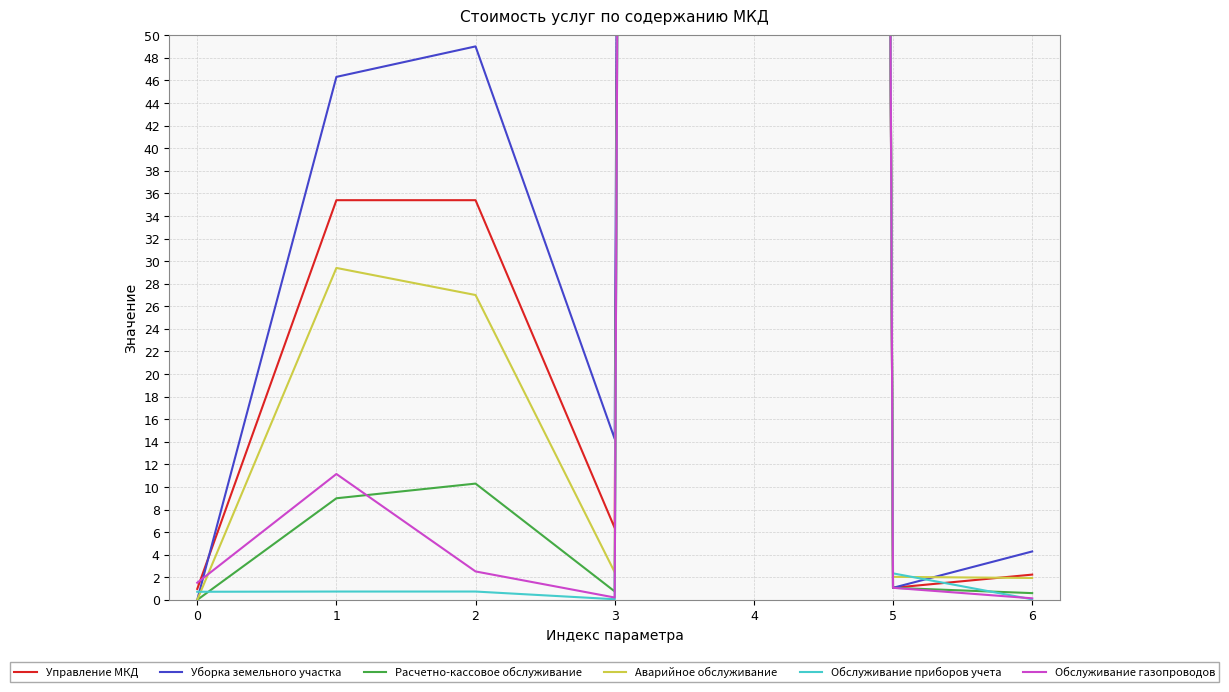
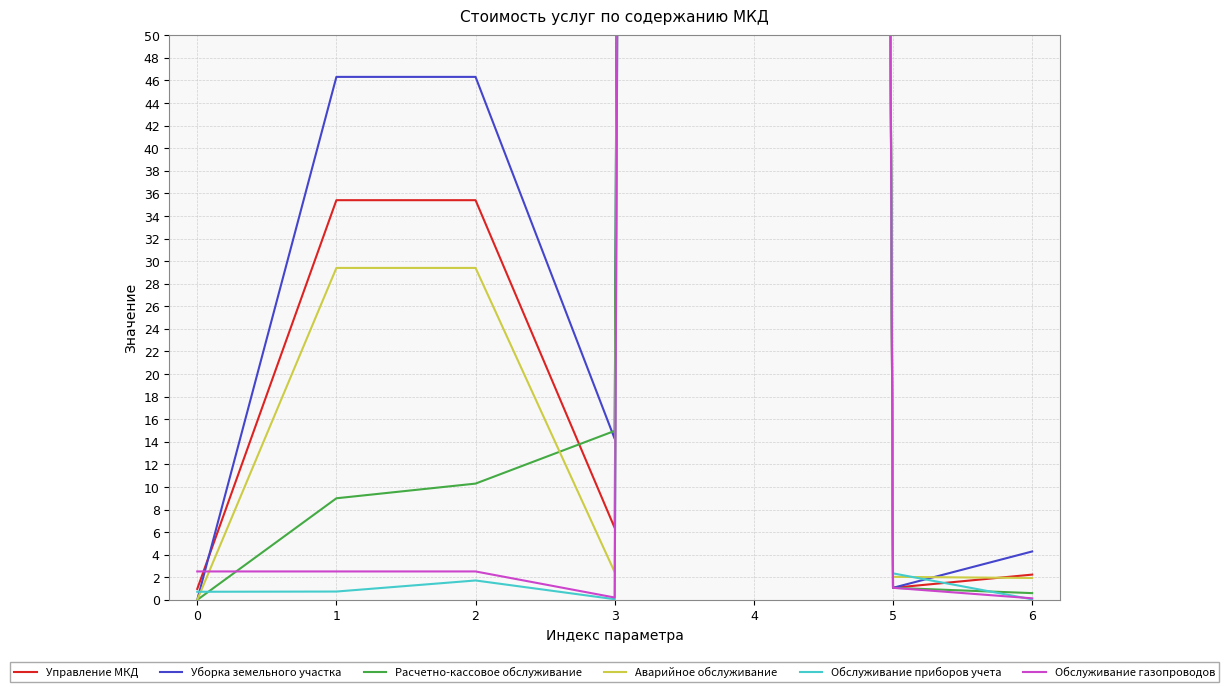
Обслуживание газопроводов, 0: 1.5 -> 2.5
Обслуживание газопроводов, 1: 11.2 -> 2.5
Уборка земельного участка, 2: 49.0 -> 46.3
Аварийное обслуживание, 2: 27.0 -> 29.4
Обслуживание приборов учета, 2: 0.7 -> 1.7
Расчетно-кассовое обслуживание, 3: 0.8 -> 15.0
